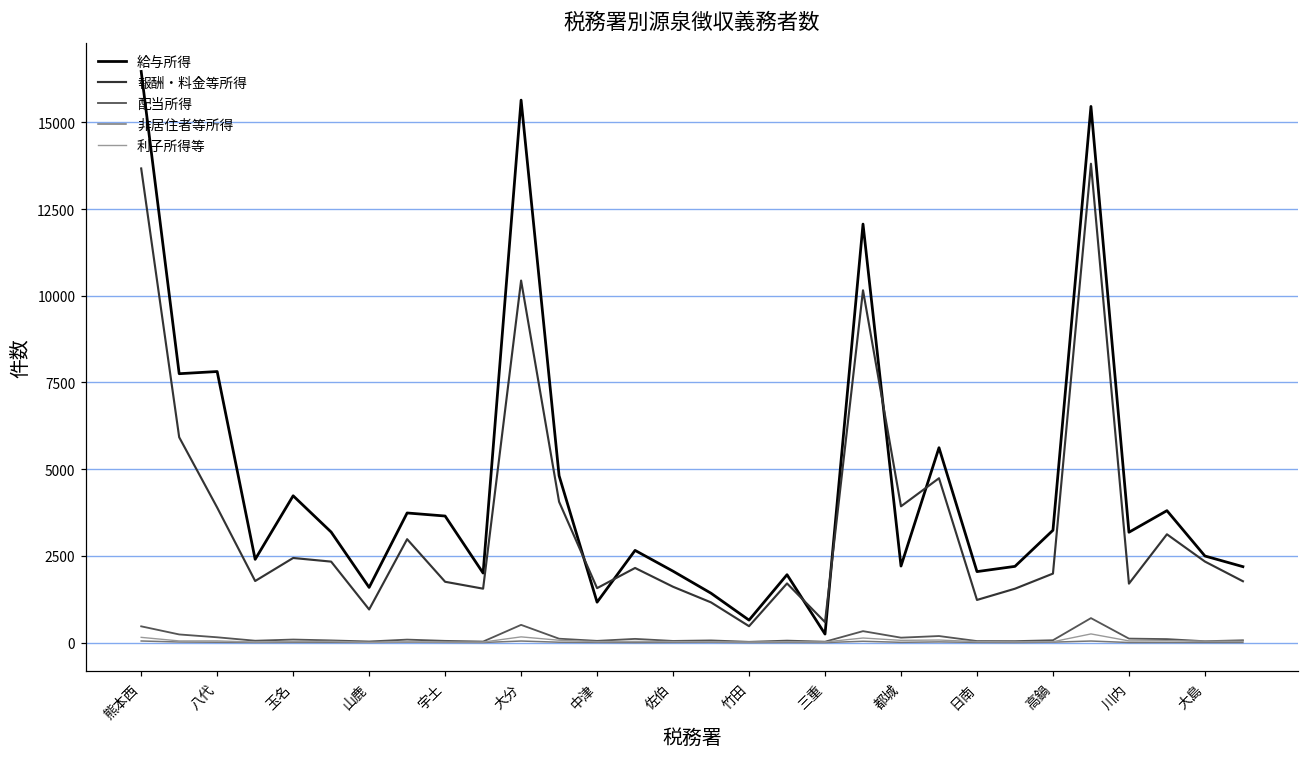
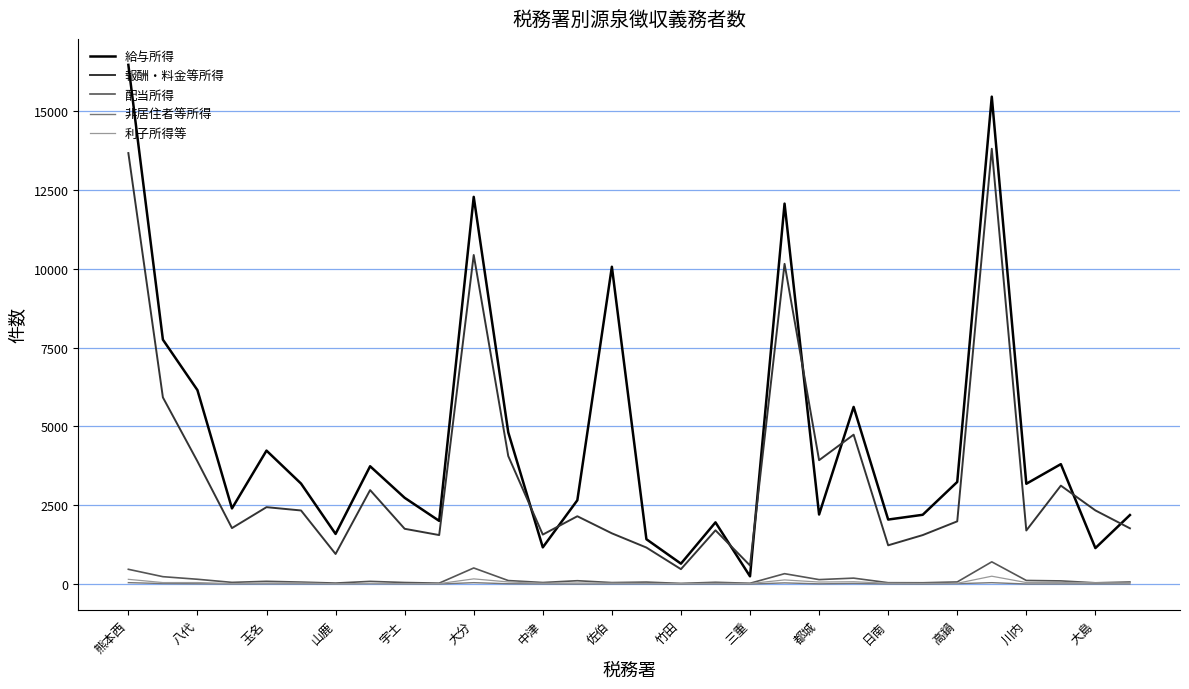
給与所得, 八代: 7800 -> 6200
給与所得, 宇土: 3600 -> 2700
給与所得, 大分: 15600 -> 12300
給与所得, 佐伯: 2100 -> 10100
給与所得, 大島: 2500 -> 1100
